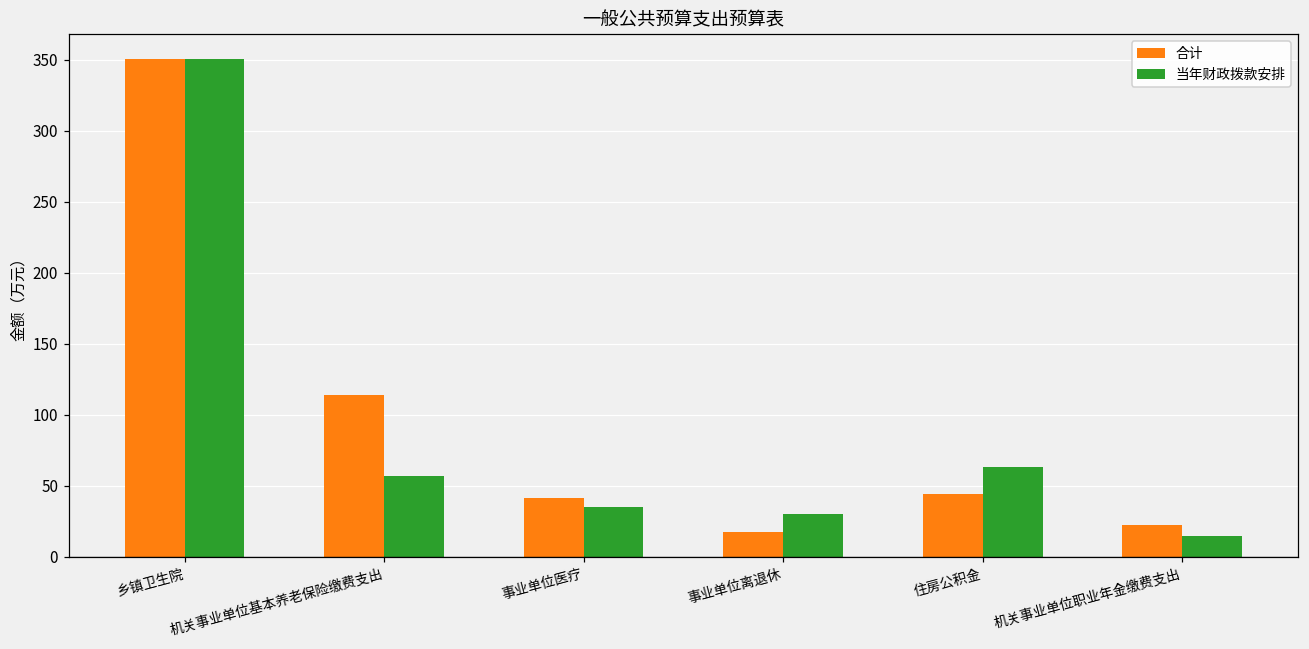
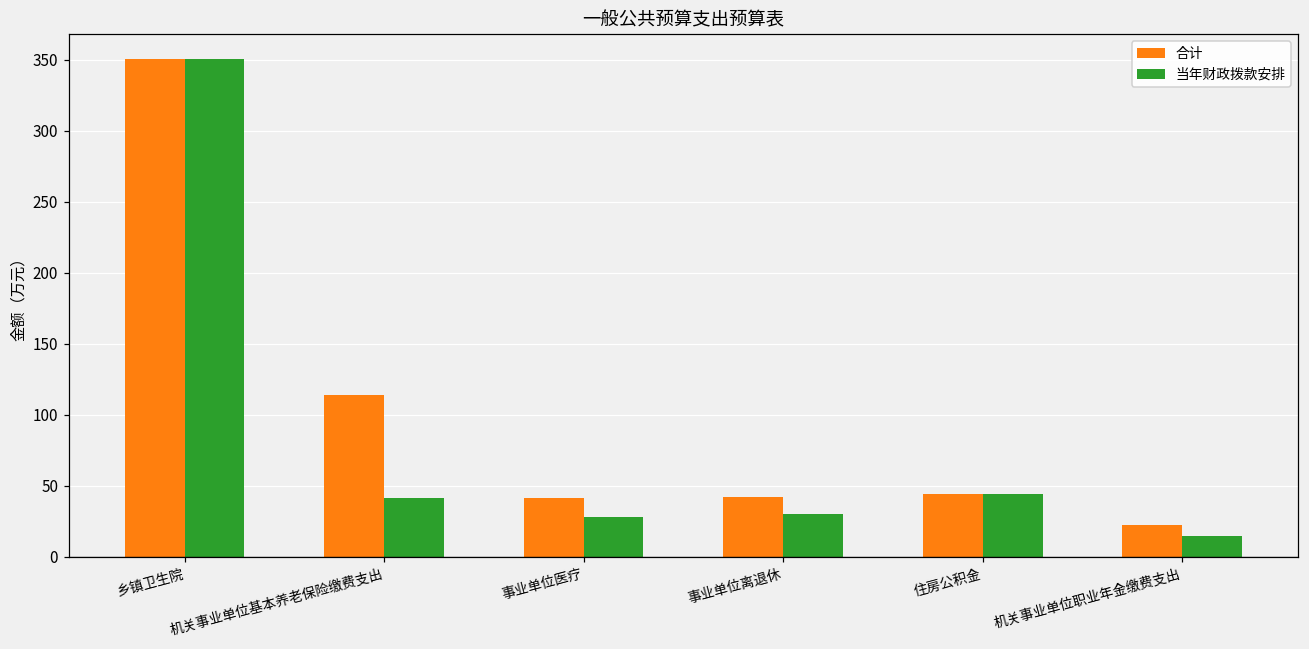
当年财政拨款安排, 机关事业单位基本养老保险缴费支出: 57 -> 41
当年财政拨款安排, 事业单位医疗: 35 -> 28
合计, 事业单位离退休: 17 -> 42
当年财政拨款安排, 住房公积金: 63 -> 44
